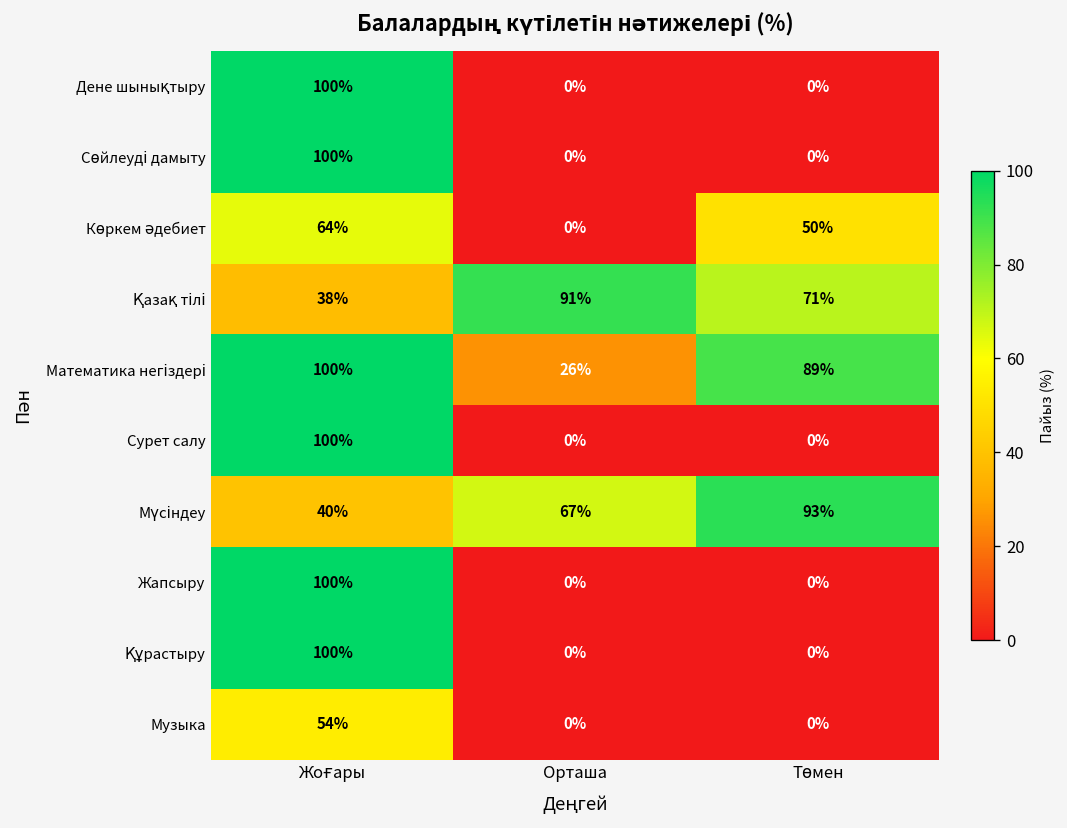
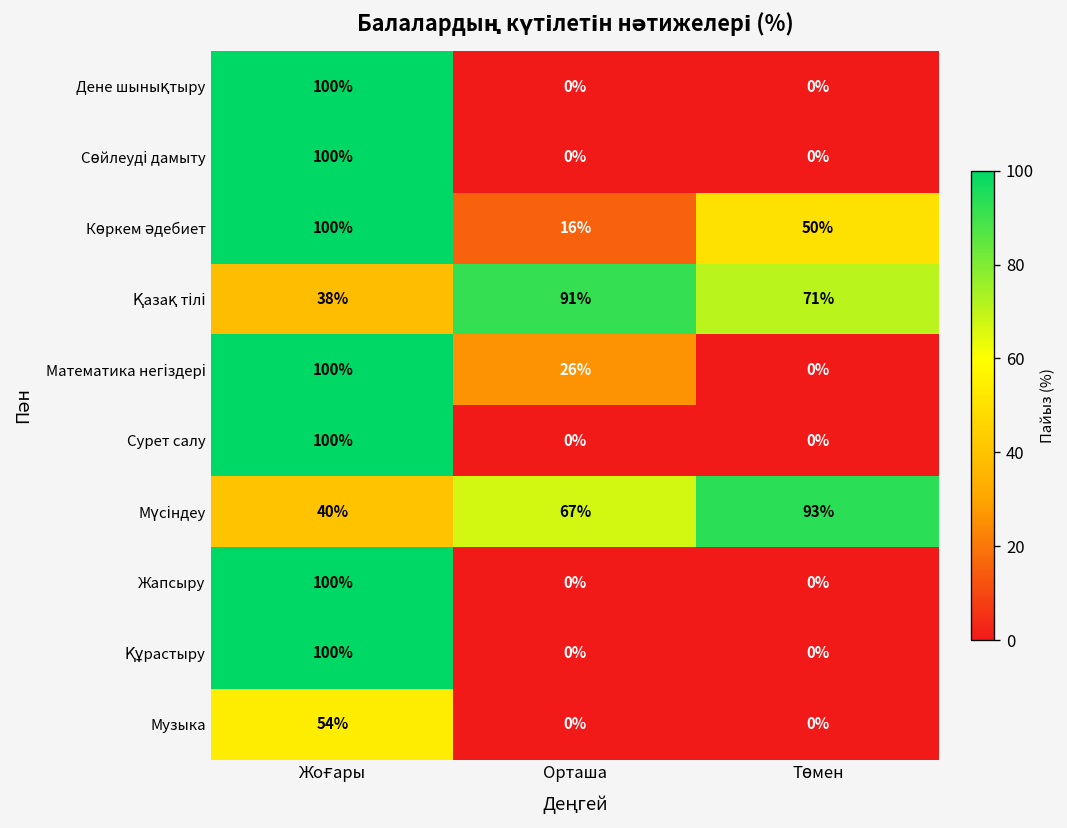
Көркем әдебиет, Жоғары: 64% -> 100%
Көркем әдебиет, Орташа: 0% -> 16%
Математика негіздері, Төмен: 89% -> 0%
